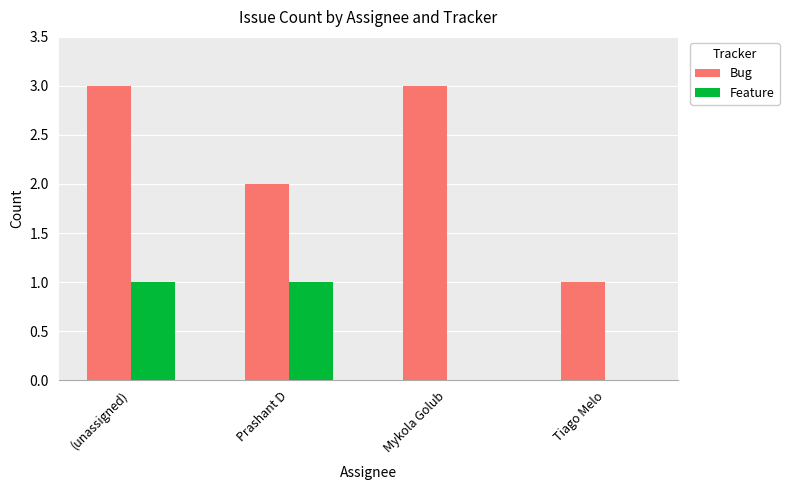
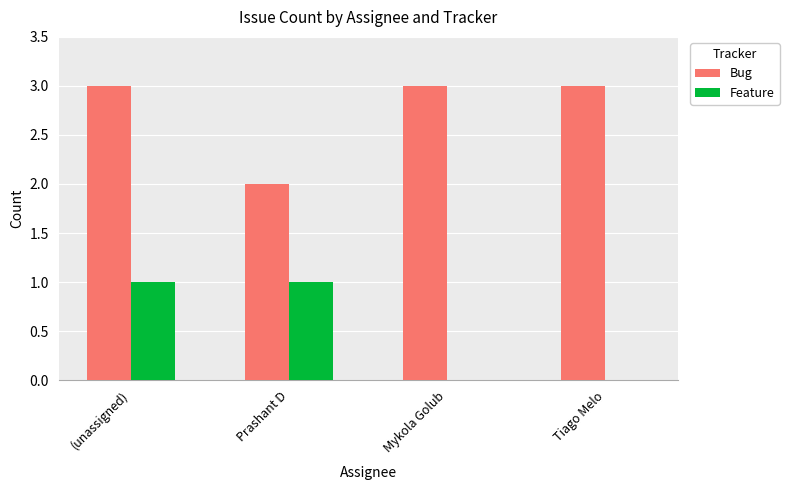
Bug, Tiago Melo: 1 -> 3
